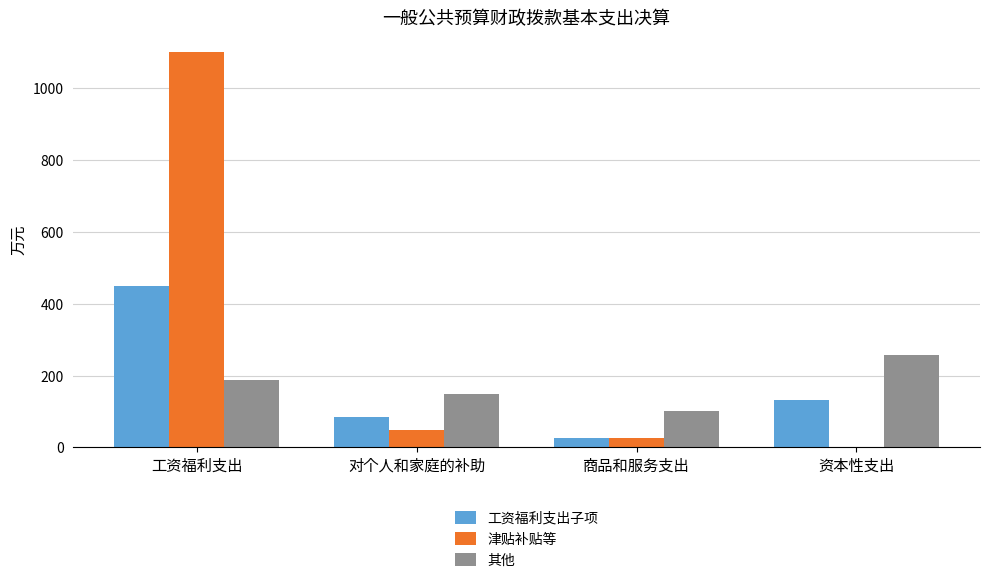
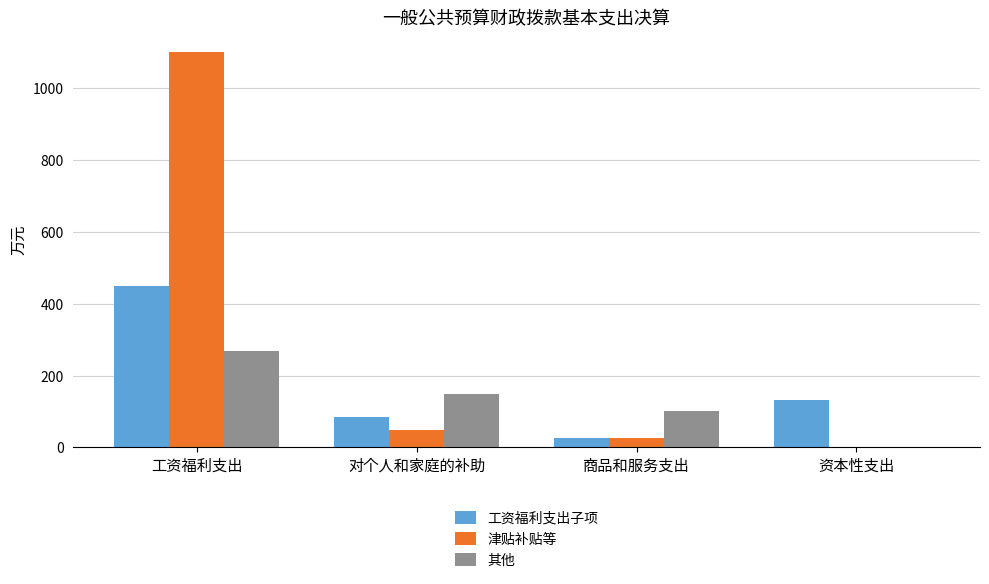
其他, 工资福利支出: 190 -> 270
其他, 资本性支出: 260 -> 0
